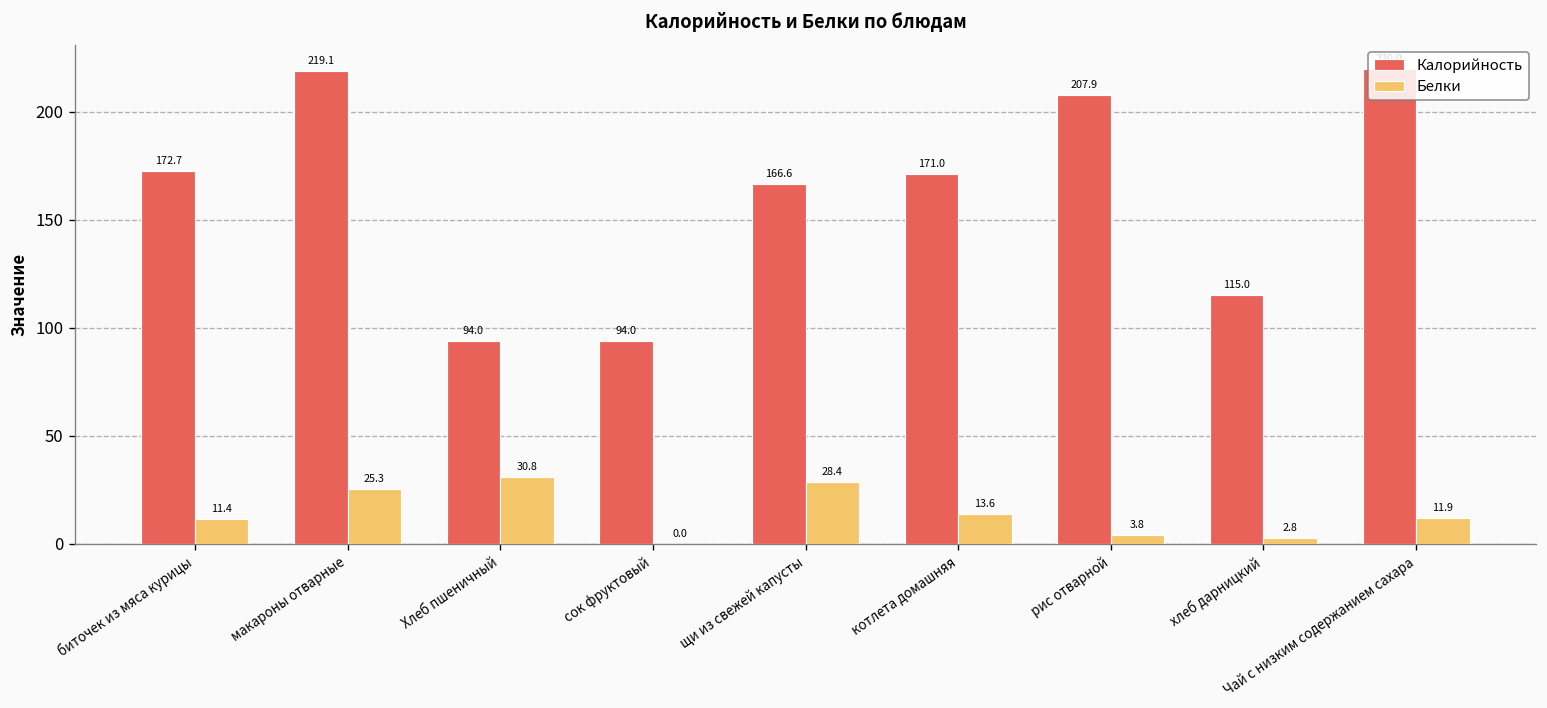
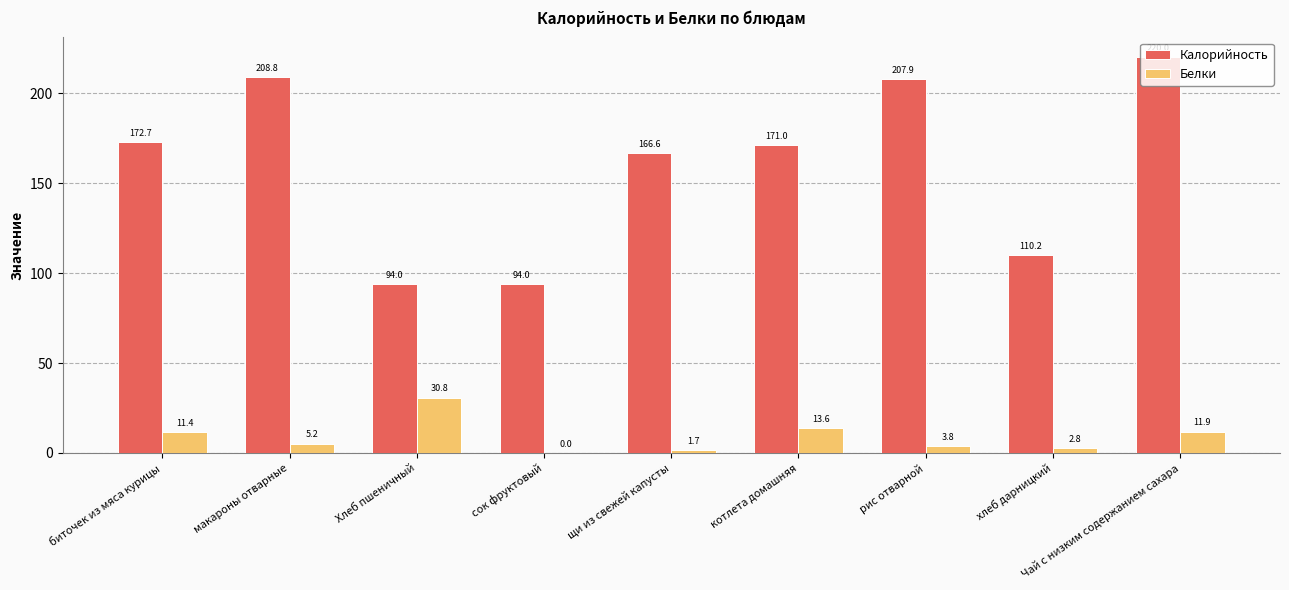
Калорийность, макароны отварные: 219.1 -> 208.8
Белки, макароны отварные: 25.3 -> 5.2
Белки, щи из свежей капусты: 28.4 -> 1.7
Калорийность, хлеб дарницкий: 115.0 -> 110.2
